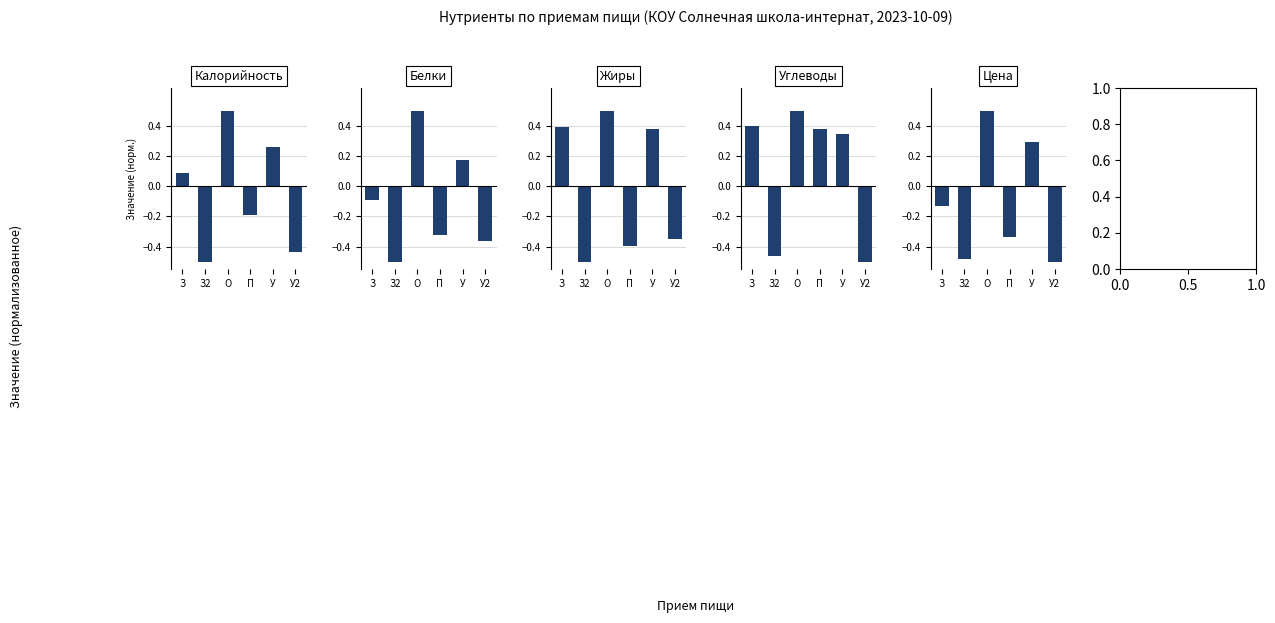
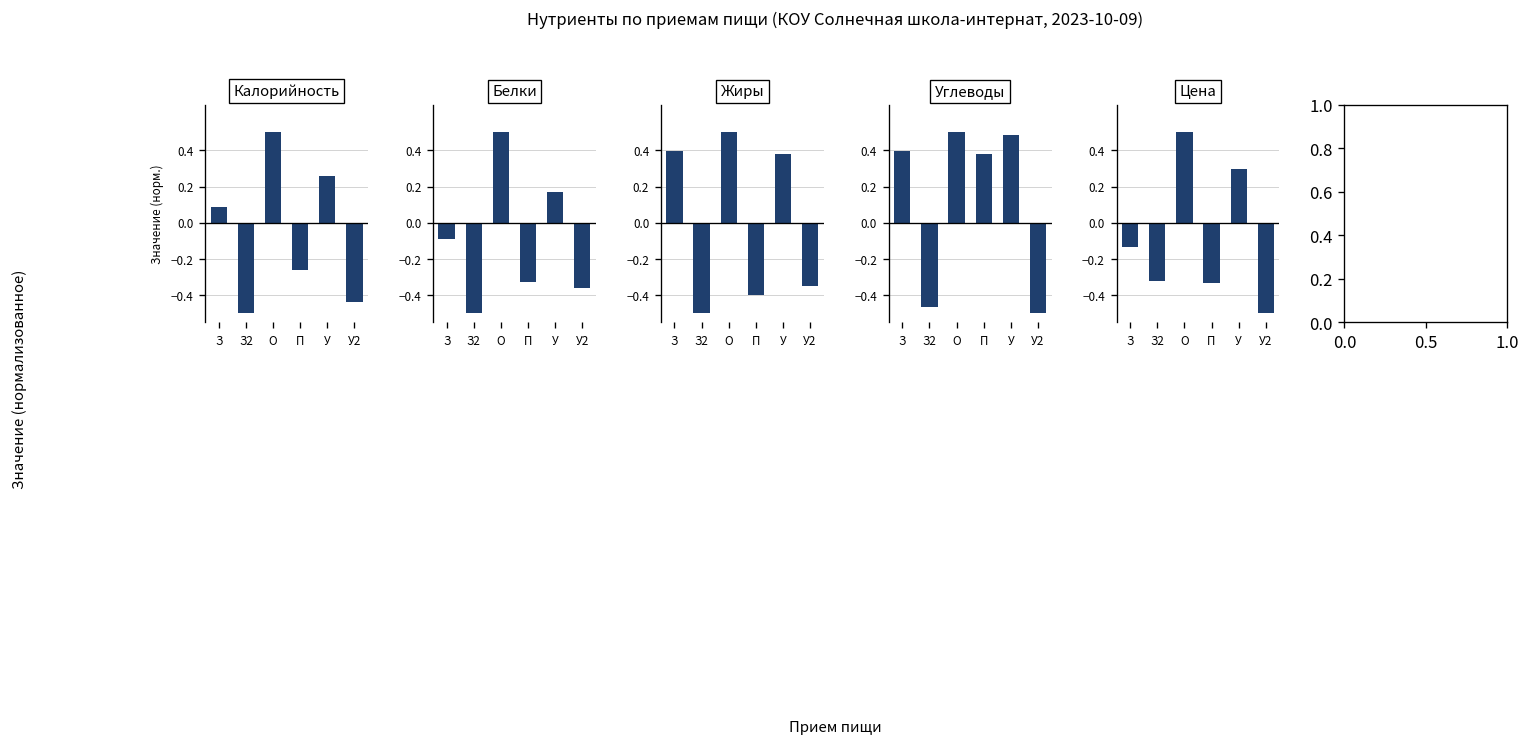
Калорийность, П: -0.19 -> -0.26
Углеводы, У: 0.35 -> 0.49
Цена, З2: -0.48 -> -0.32
